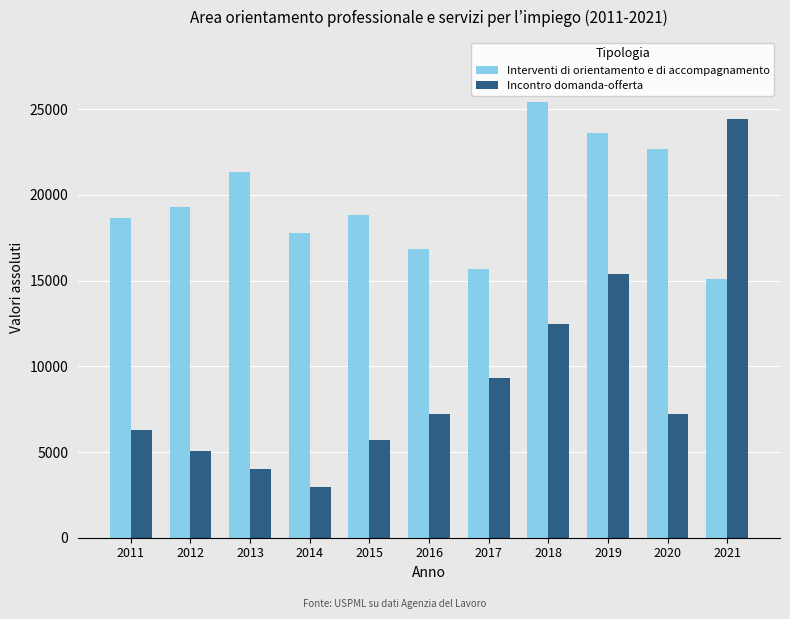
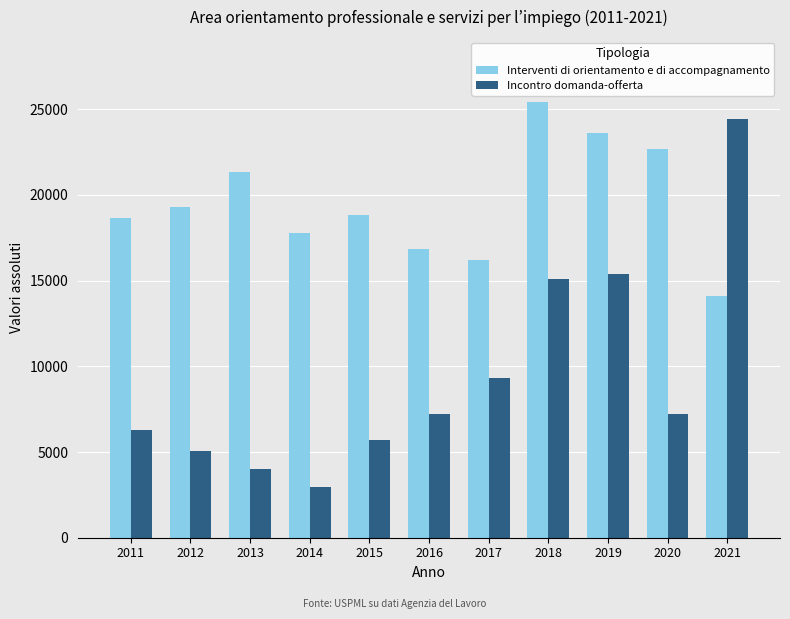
Interventi di orientamento e di accompagnamento, 2017: 15700 -> 16200
Incontro domanda-offerta, 2018: 12500 -> 15100
Interventi di orientamento e di accompagnamento, 2021: 15100 -> 14100
